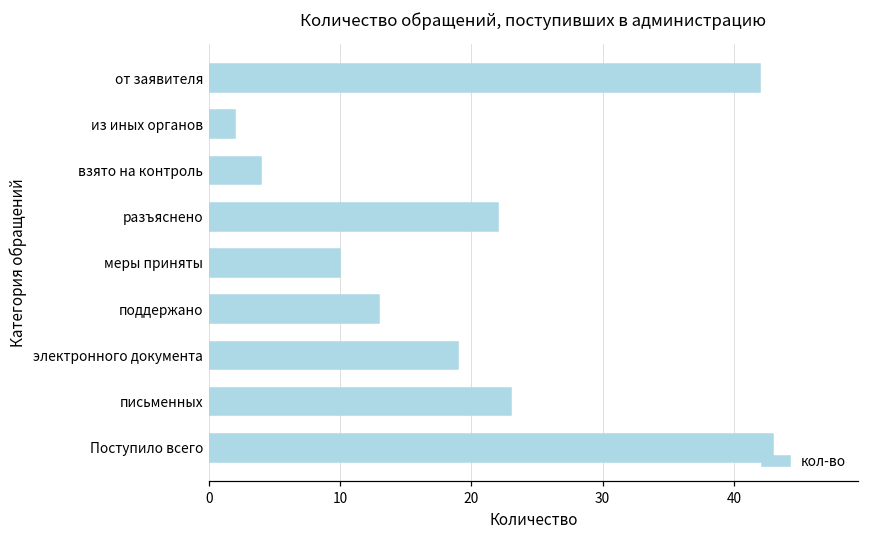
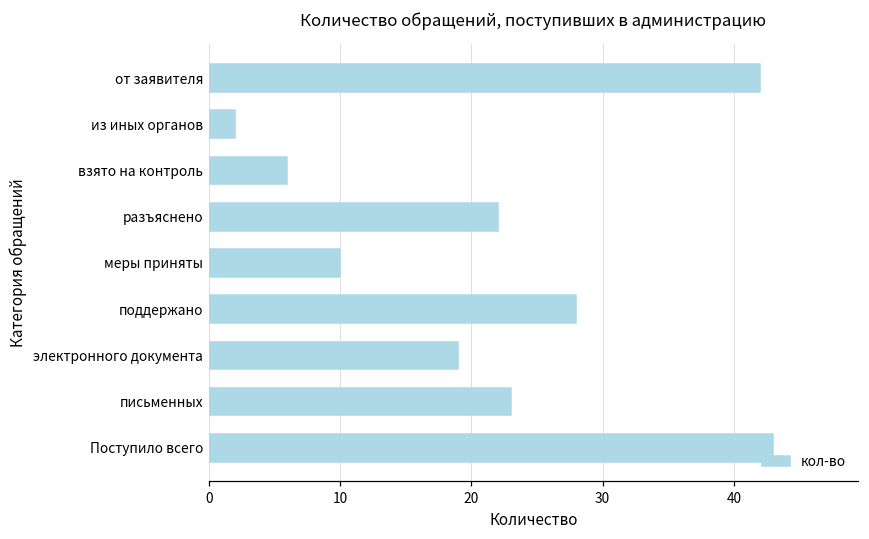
взято на контроль: 4 -> 6
поддержано: 13 -> 28
